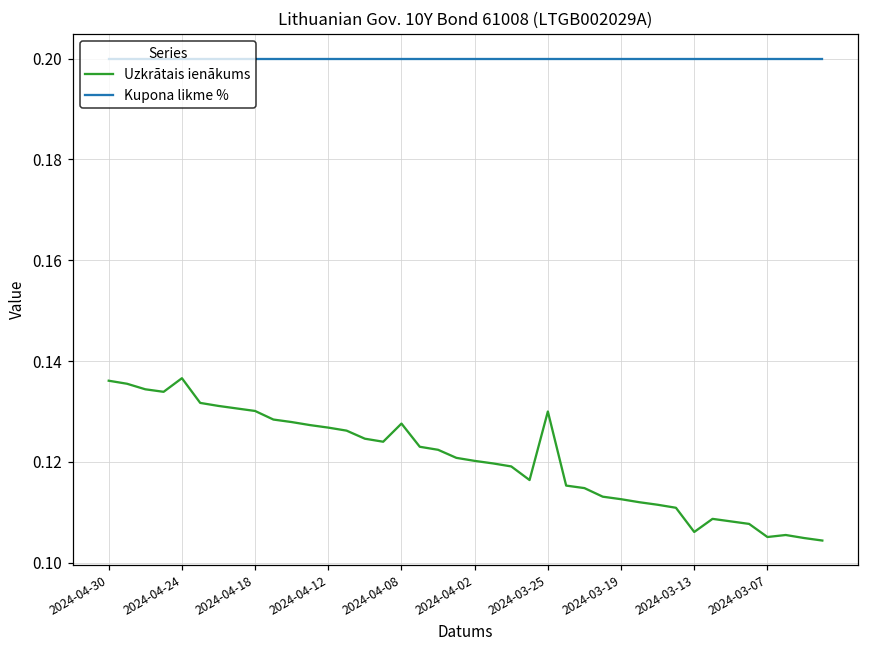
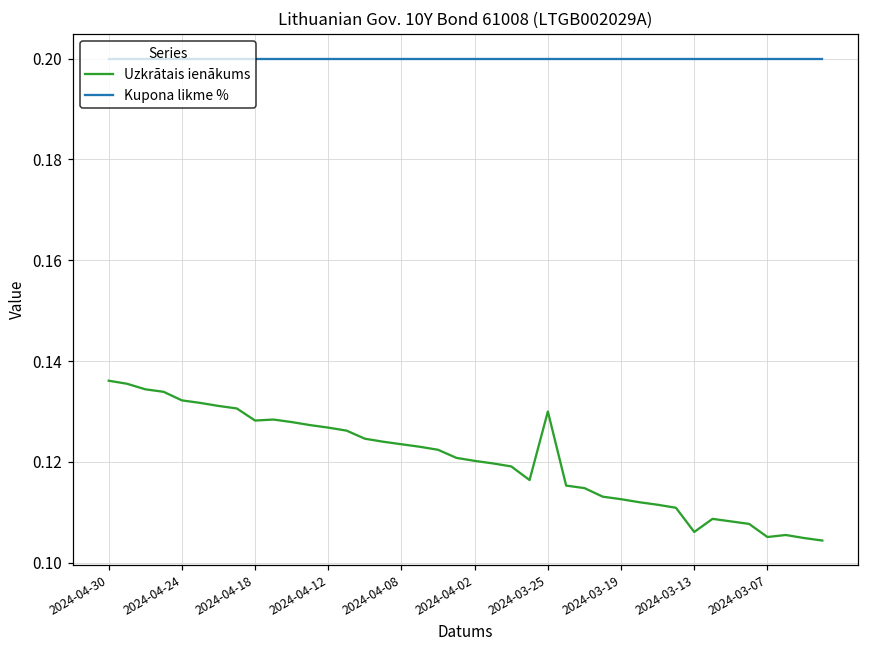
Uzkrātais ienākums, 2024-04-24: 0.137 -> 0.132
Uzkrātais ienākums, 2024-04-18: 0.130 -> 0.128
Uzkrātais ienākums, 2024-04-08: 0.128 -> 0.124
